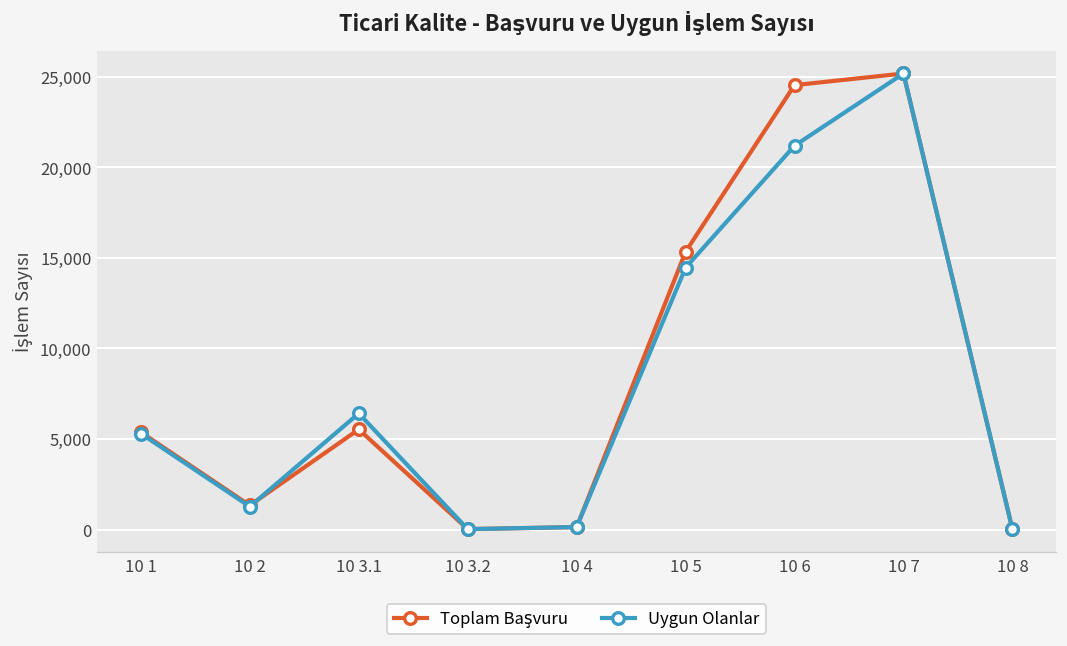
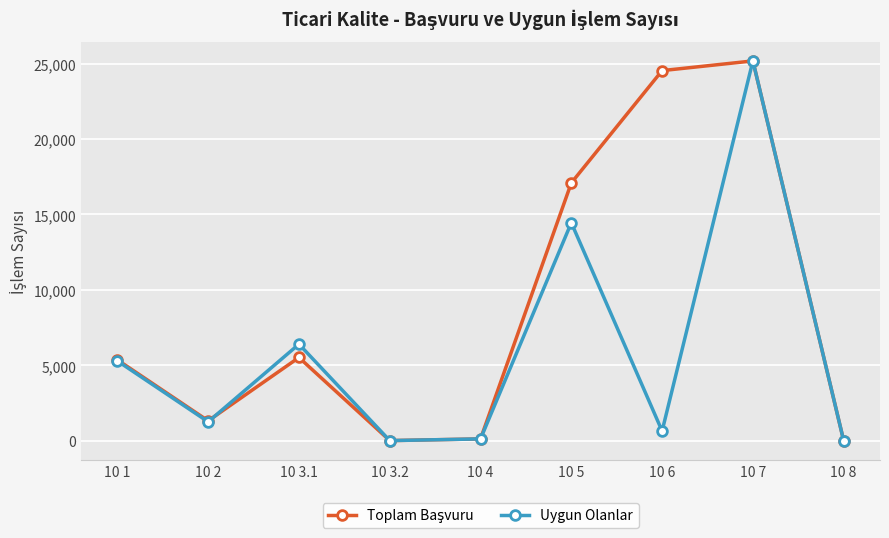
Toplam Başvuru, 10 5: 15,300 -> 17,100
Uygun Olanlar, 10 6: 21,200 -> 700
